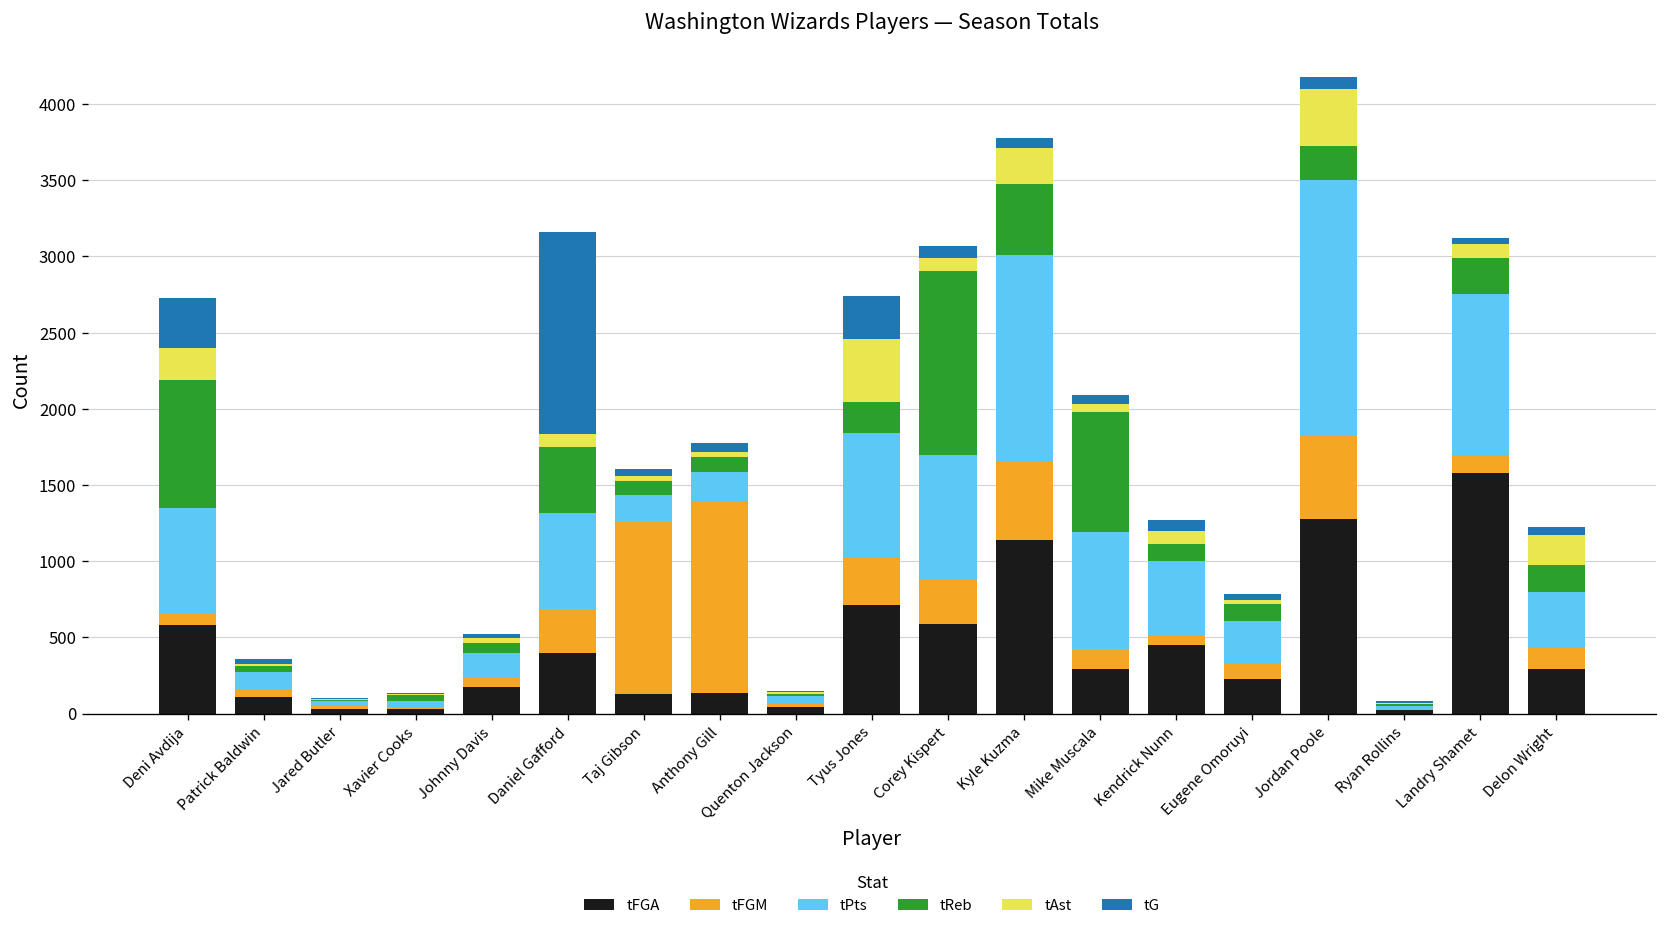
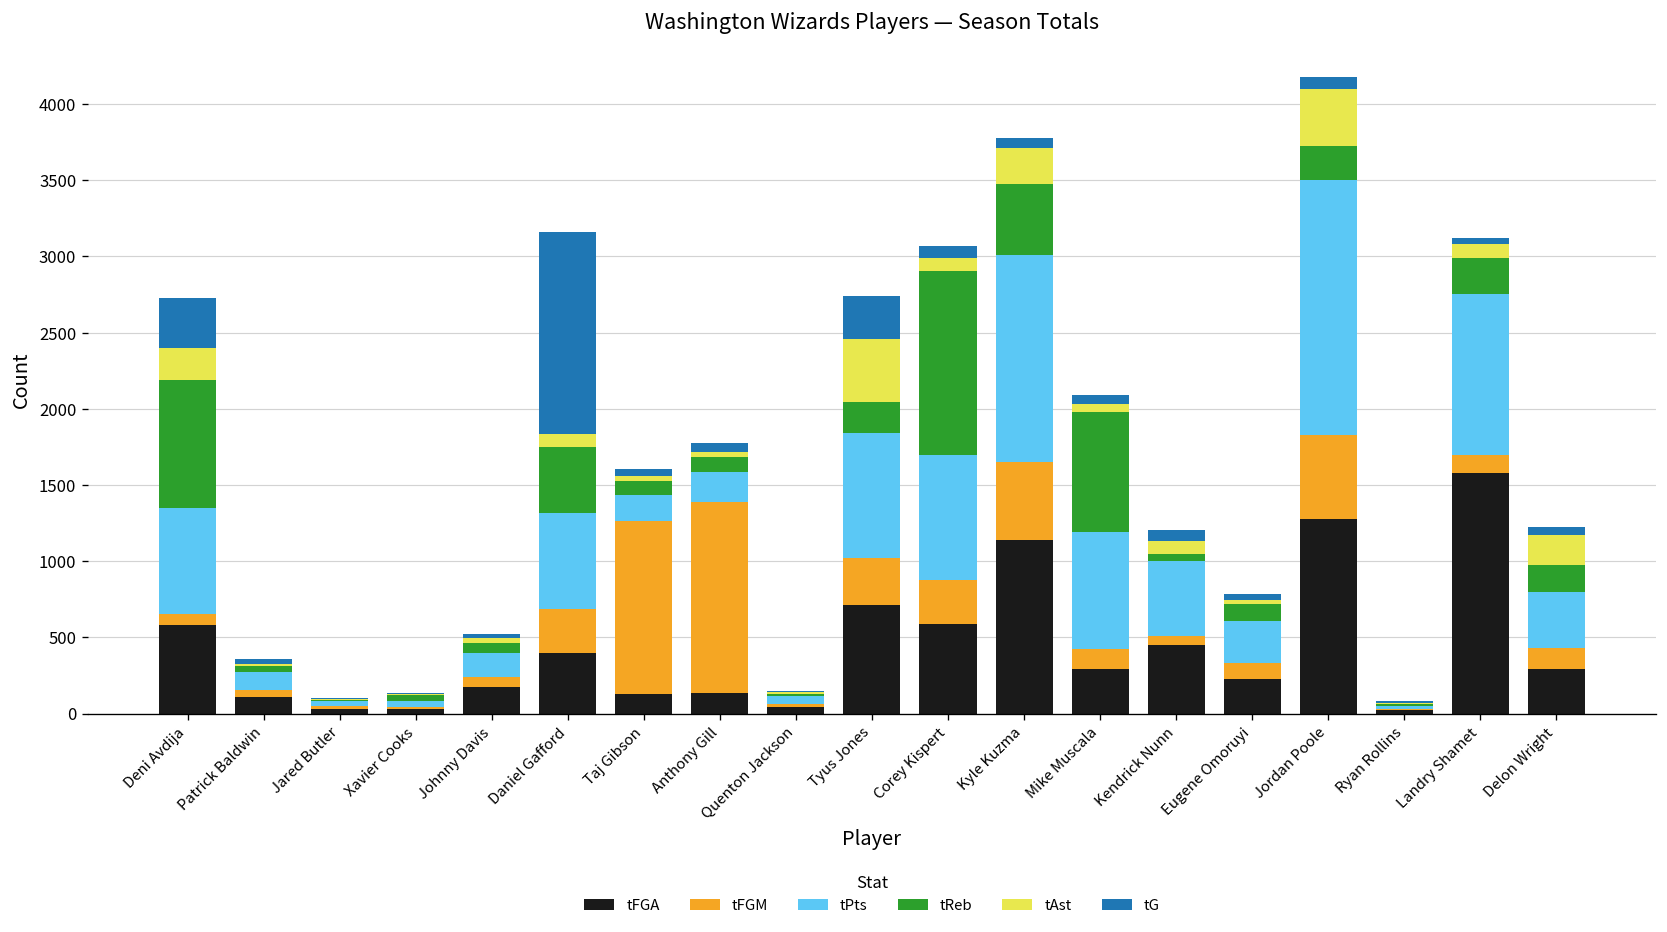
tReb, Kendrick Nunn: 110 -> 40
